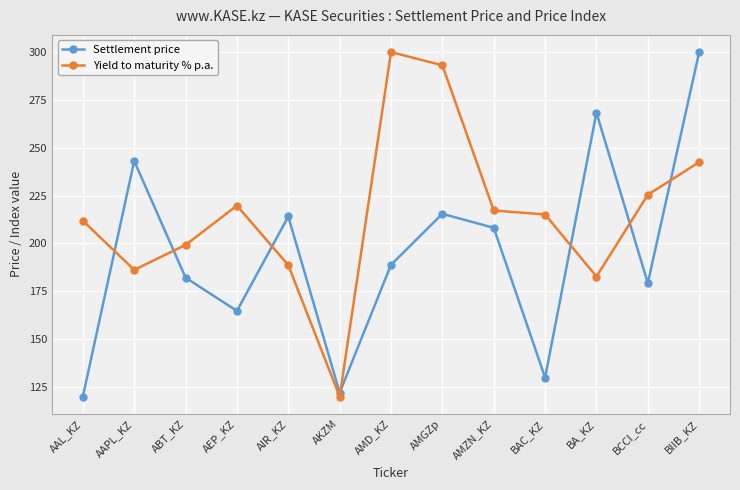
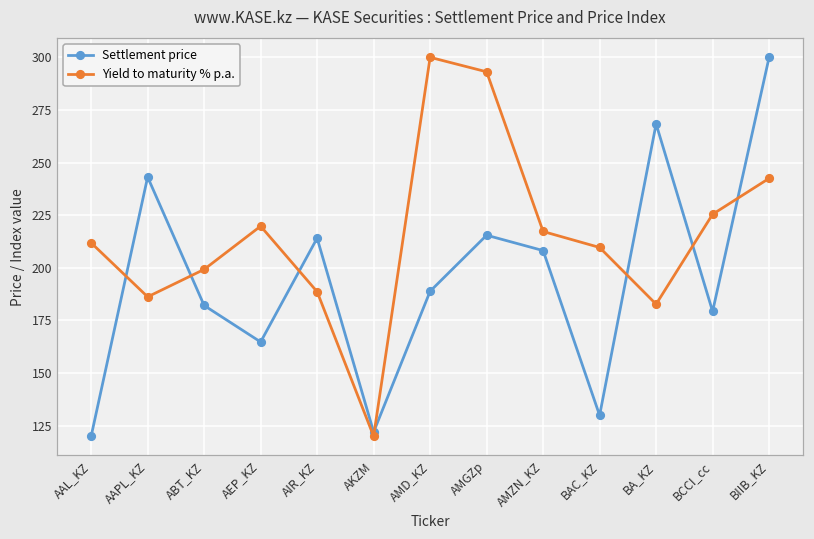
Yield to maturity % p.a., BAC_KZ: 215 -> 210
